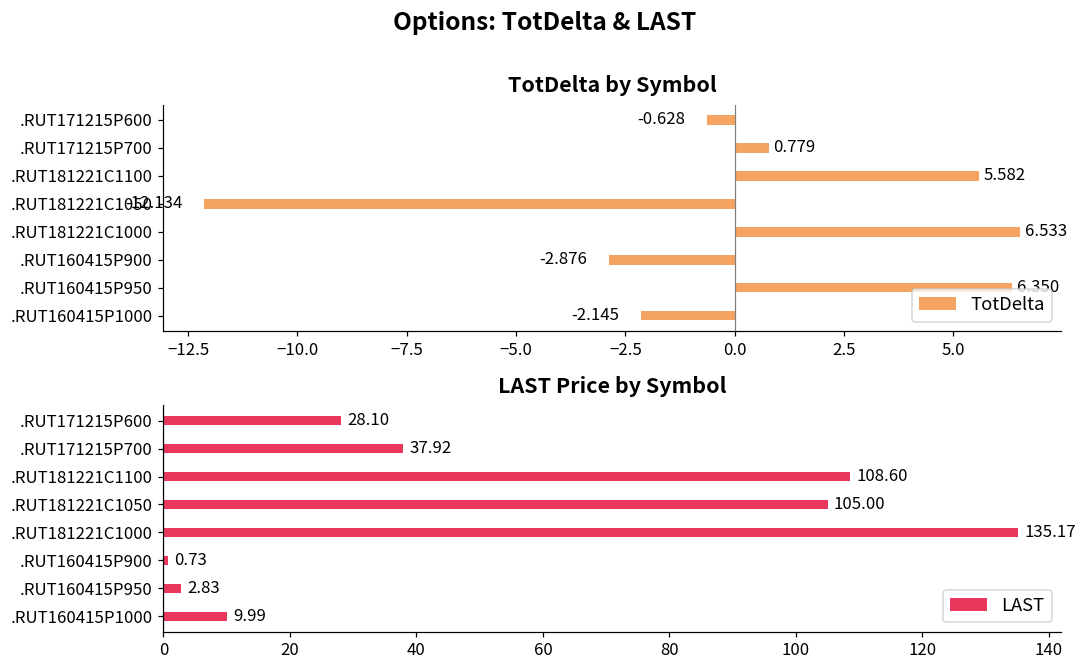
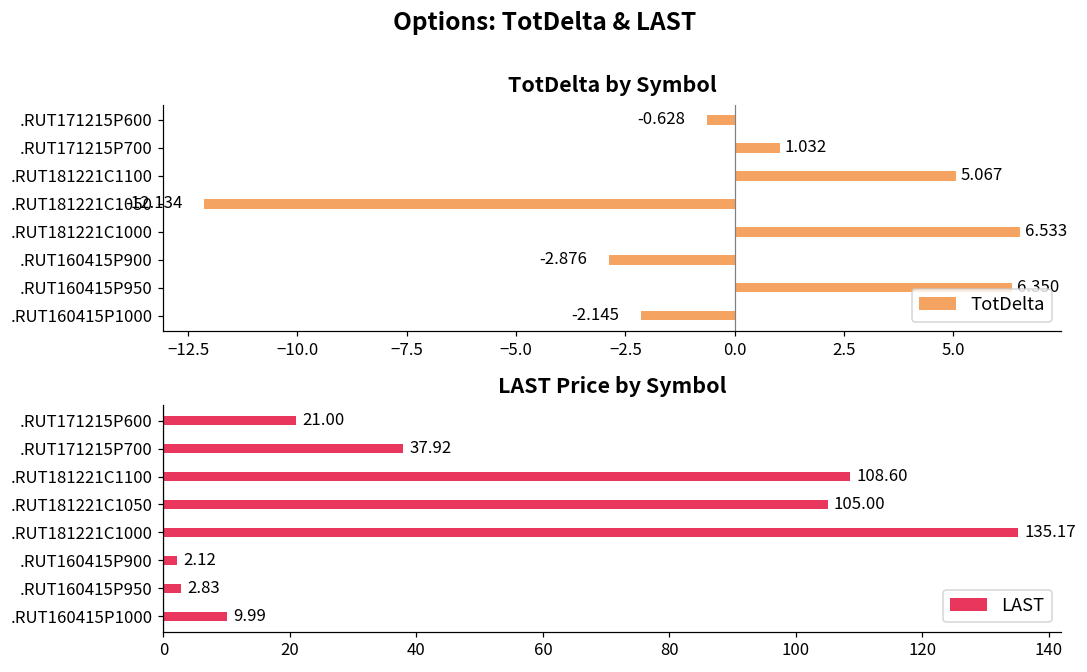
TotDelta by Symbol, .RUT171215P700: 0.779 -> 1.032
TotDelta by Symbol, .RUT181221C1100: 5.582 -> 5.067
LAST Price by Symbol, .RUT171215P600: 28.10 -> 21.00
LAST Price by Symbol, .RUT160415P900: 0.73 -> 2.12
